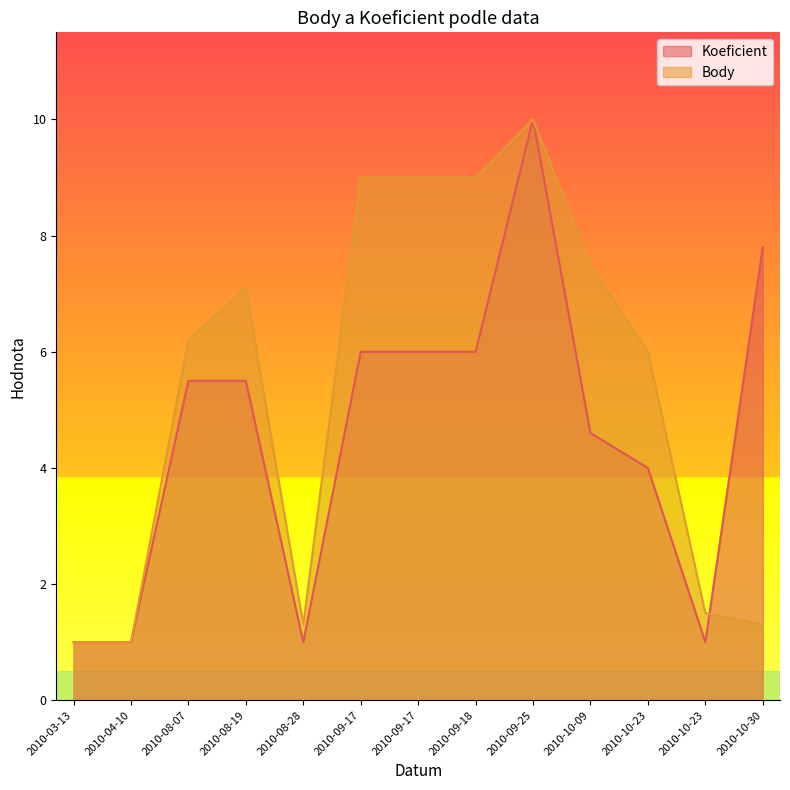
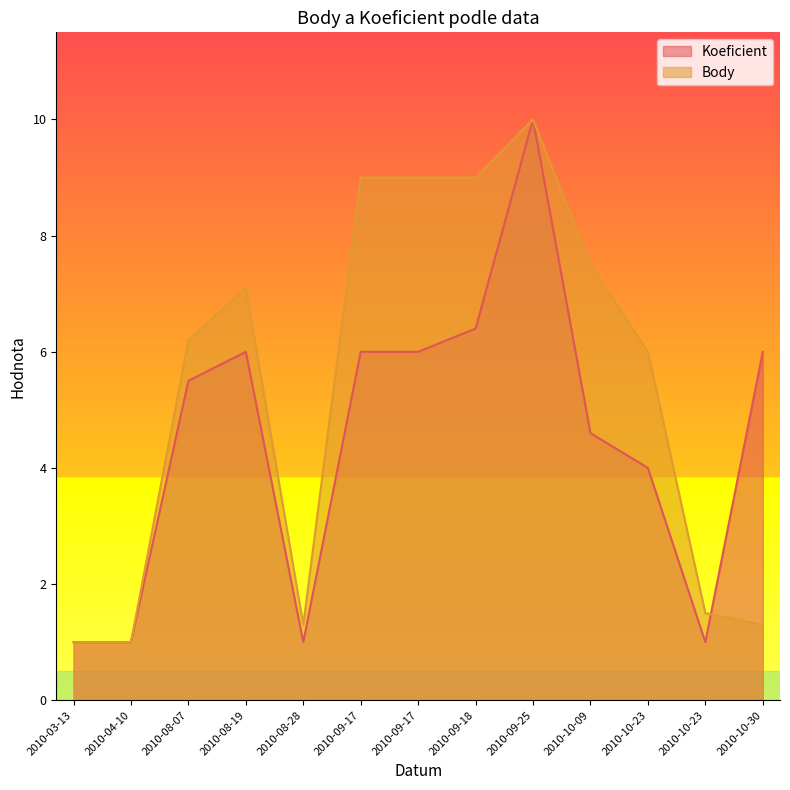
Koeficient, 2010-08-19: 5.5 -> 6.0
Koeficient, 2010-09-18: 6.0 -> 6.4
Koeficient, 2010-10-30: 7.8 -> 6.0
